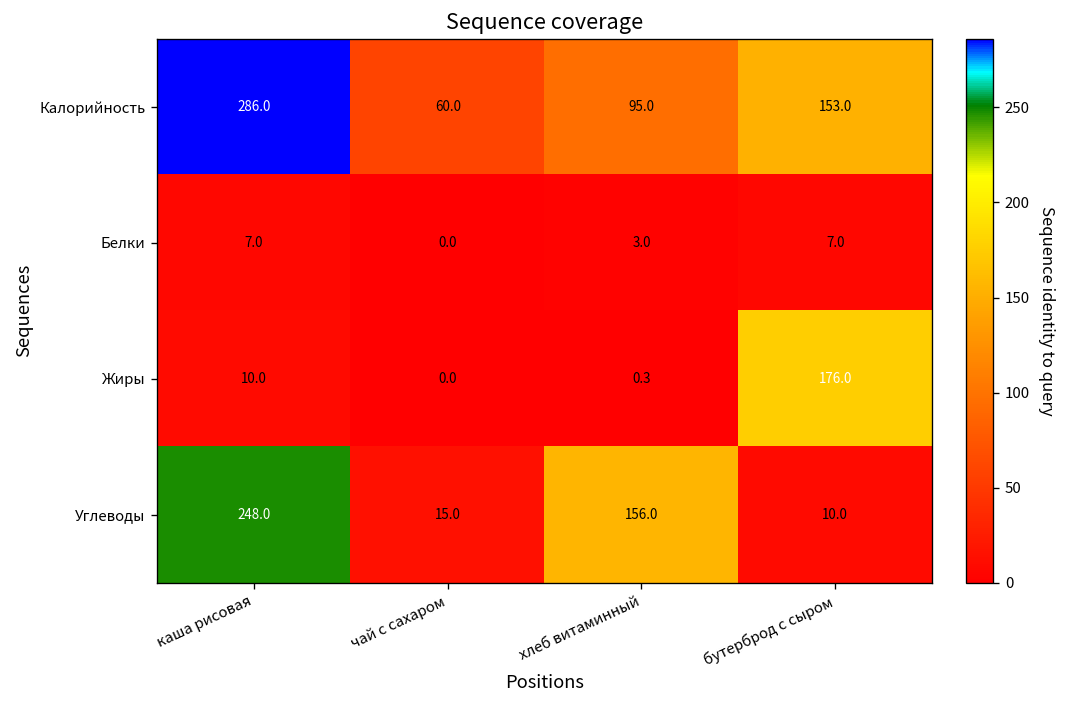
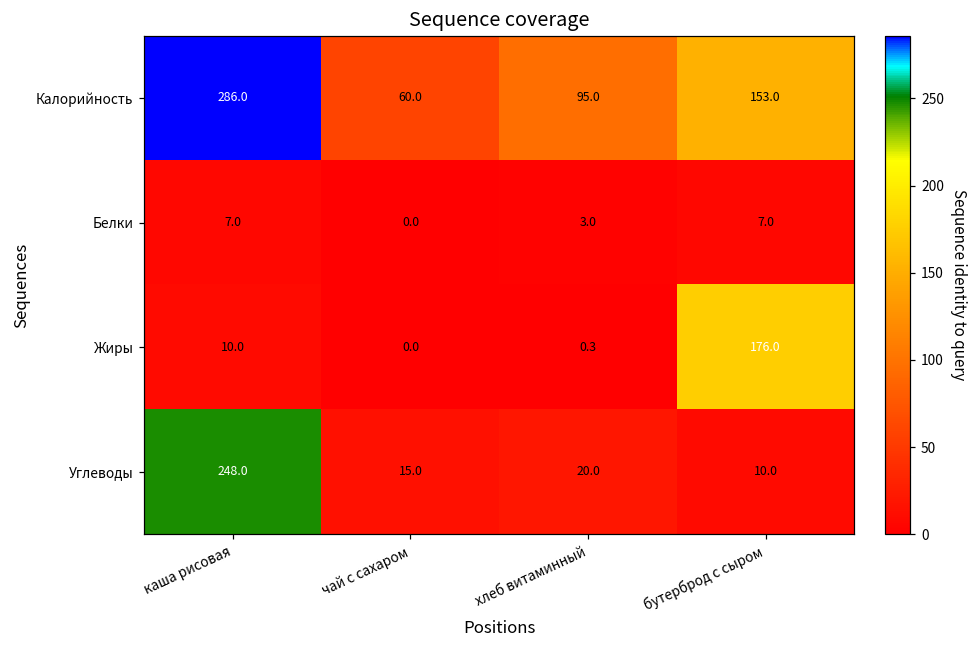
Углеводы, хлеб витаминный: 156.0 -> 20.0
